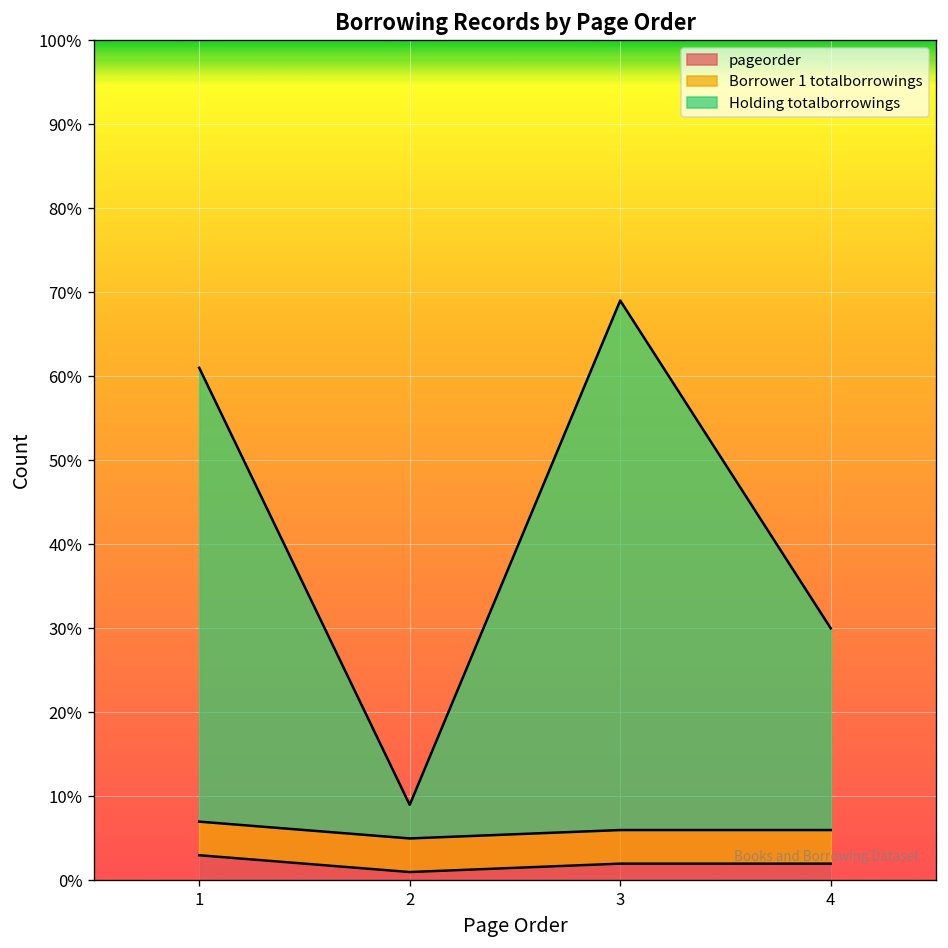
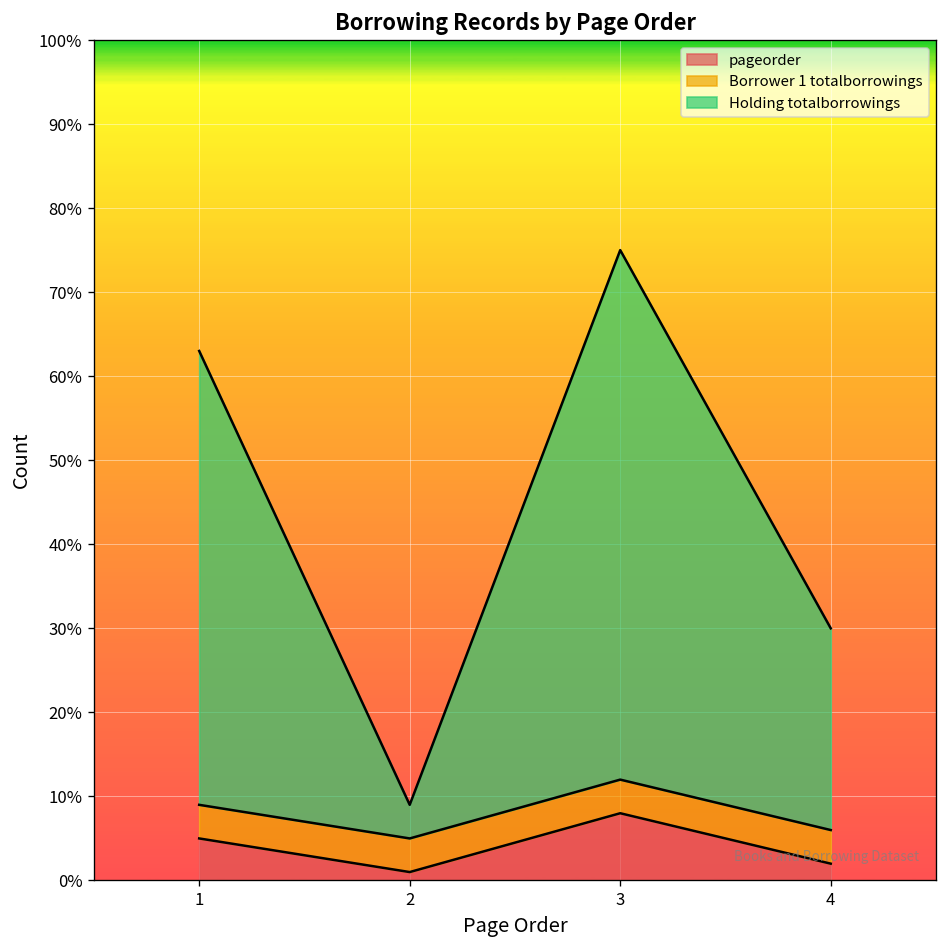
pageorder, 1: 3% -> 5%
pageorder, 3: 2% -> 8%
